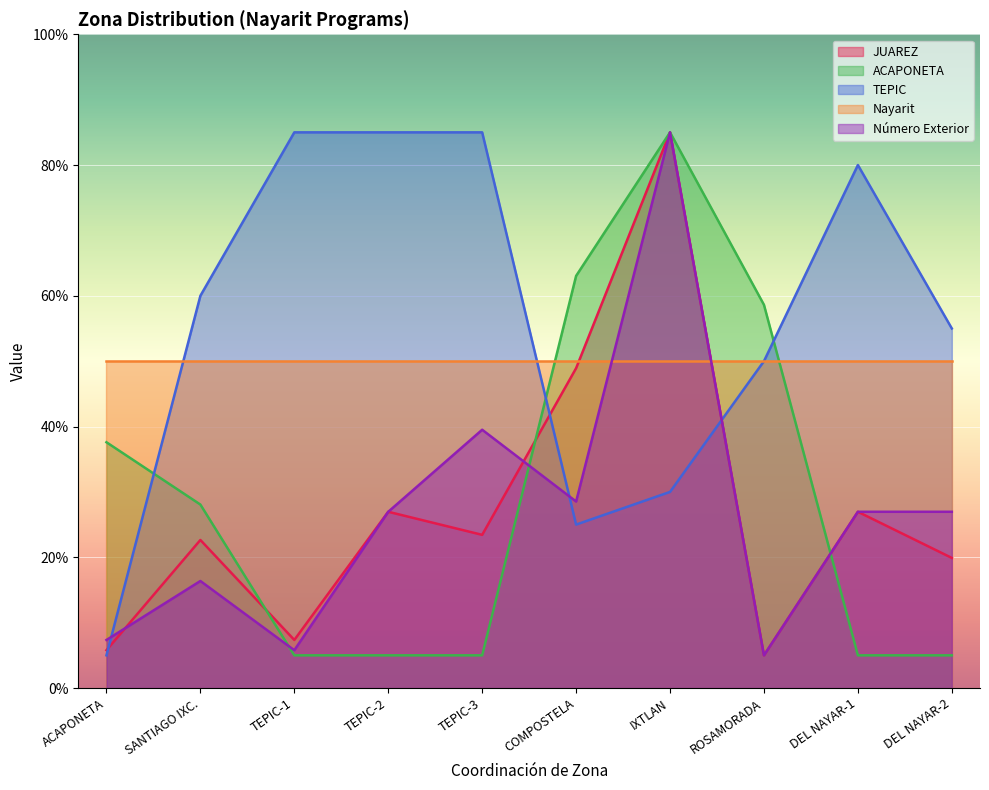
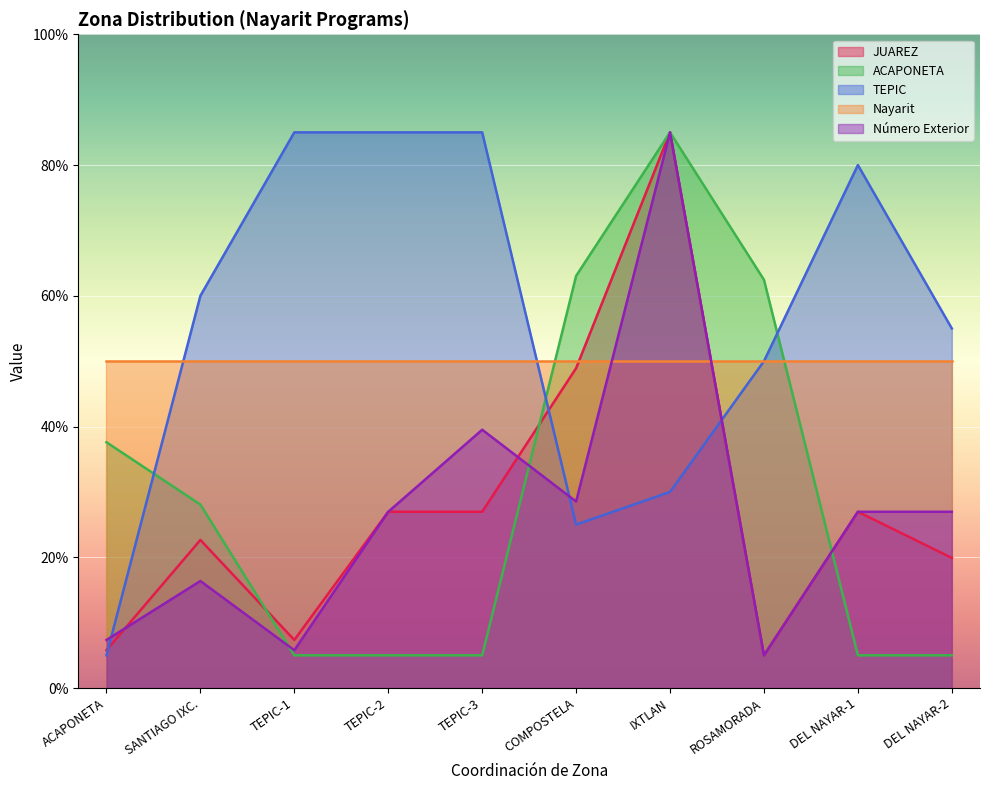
JUAREZ, TEPIC-3: 23% -> 27%
ACAPONETA, ROSAMORADA: 59% -> 62%
